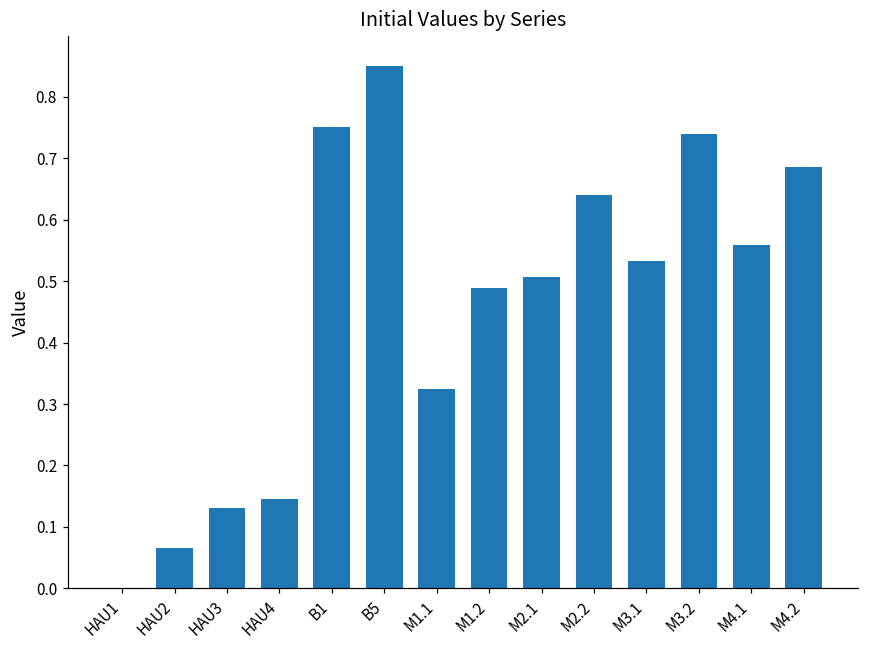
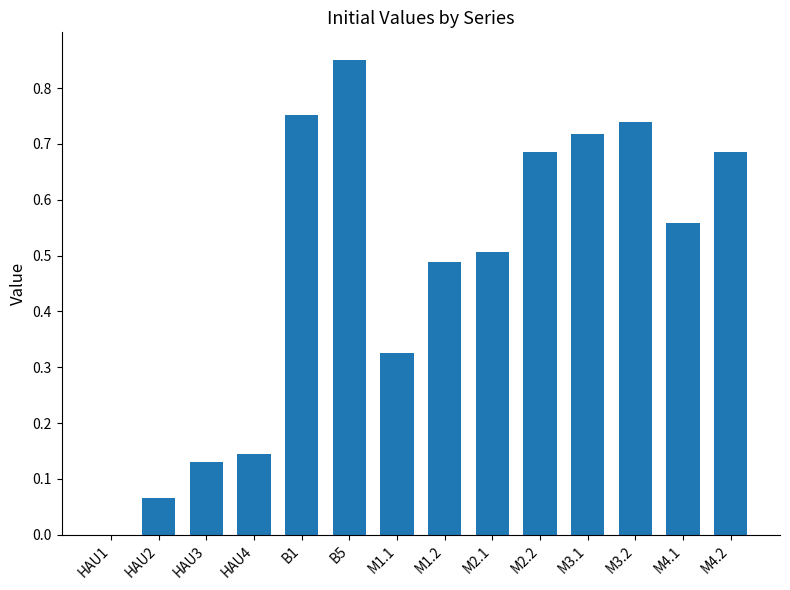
M2.2: 0.64 -> 0.69
M3.1: 0.53 -> 0.72
